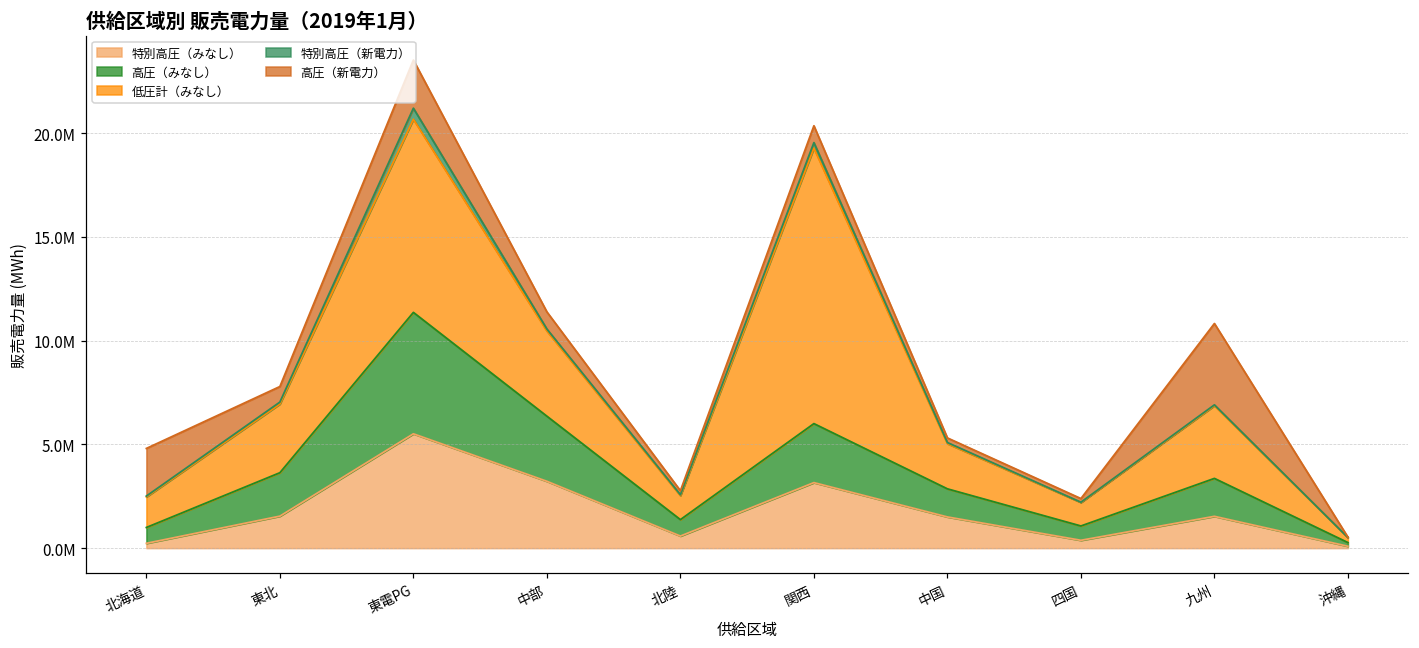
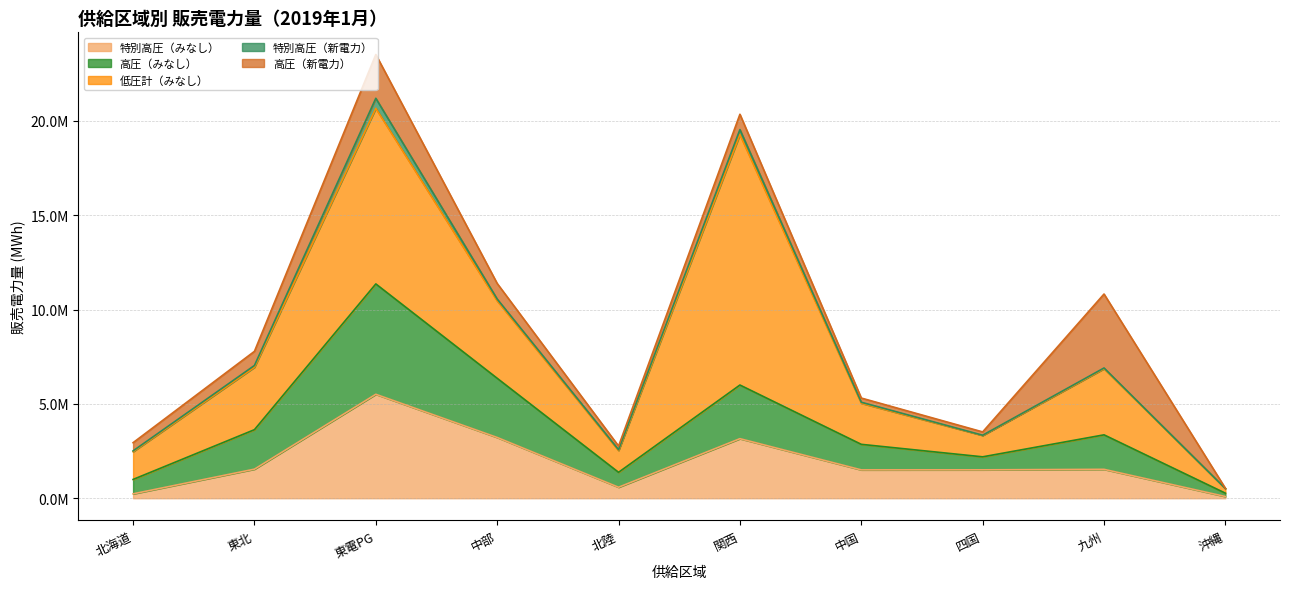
高圧（新電力）, 北海道: 2300000 -> 400000
特別高圧（みなし）, 四国: 400000 -> 1500000
